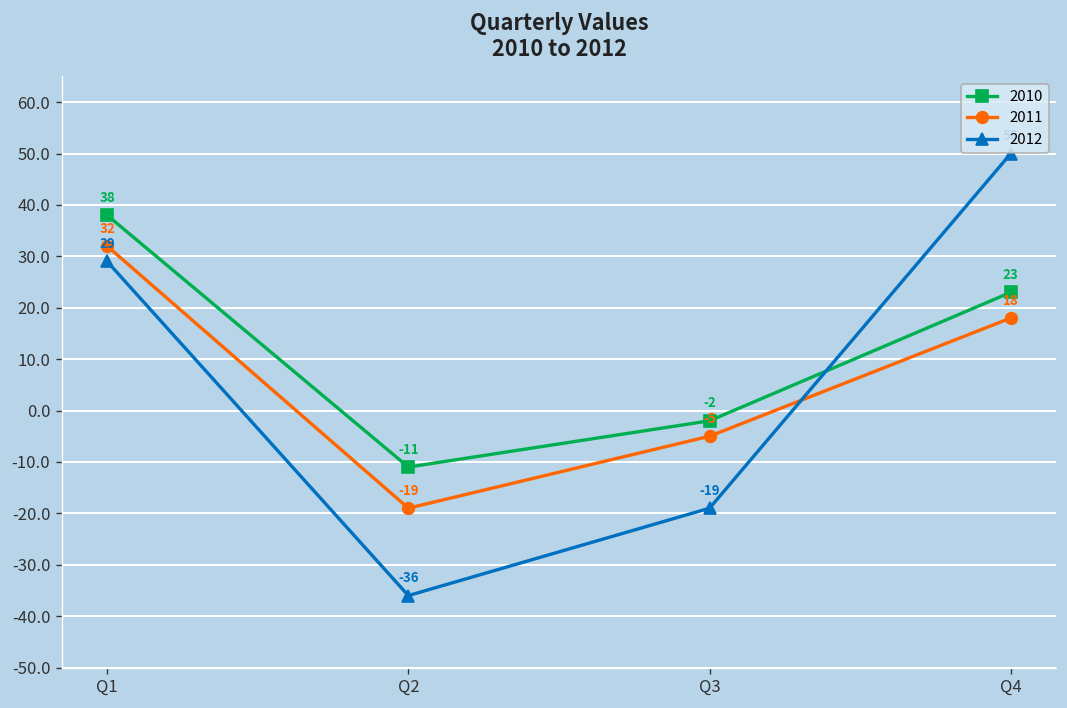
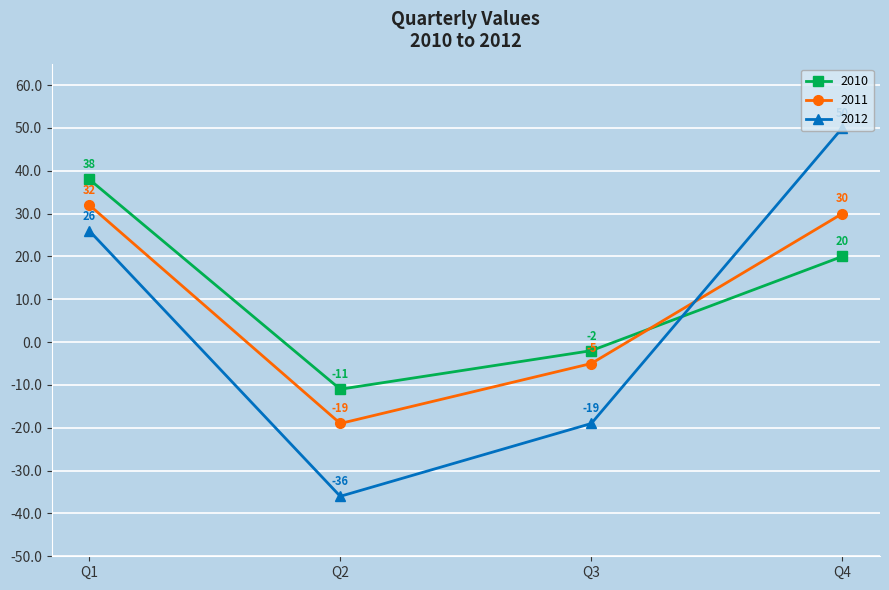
2012, Q1: 29 -> 26
2010, Q4: 23 -> 20
2011, Q4: 18 -> 30
